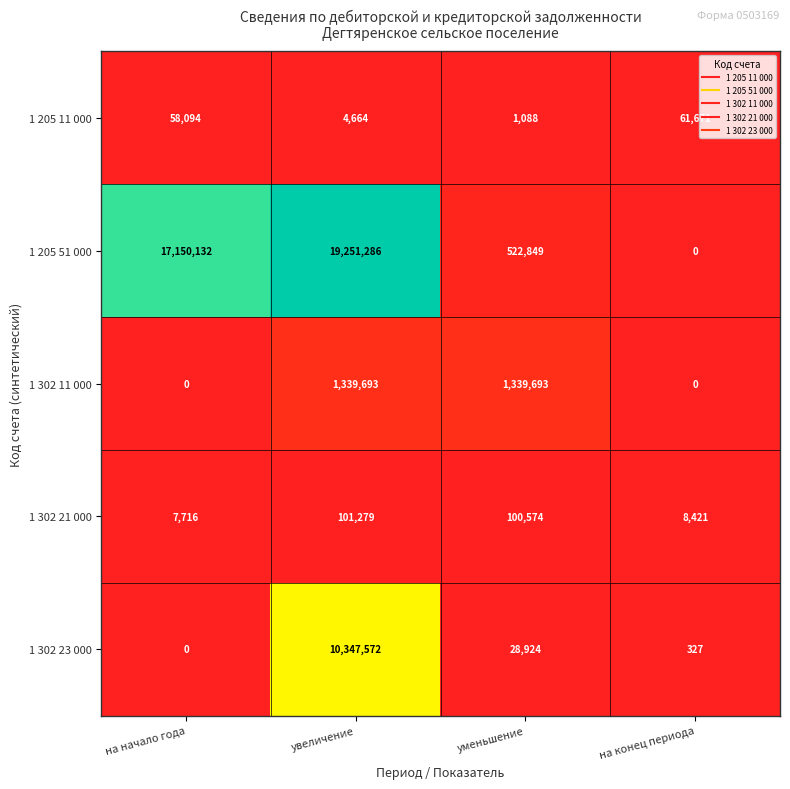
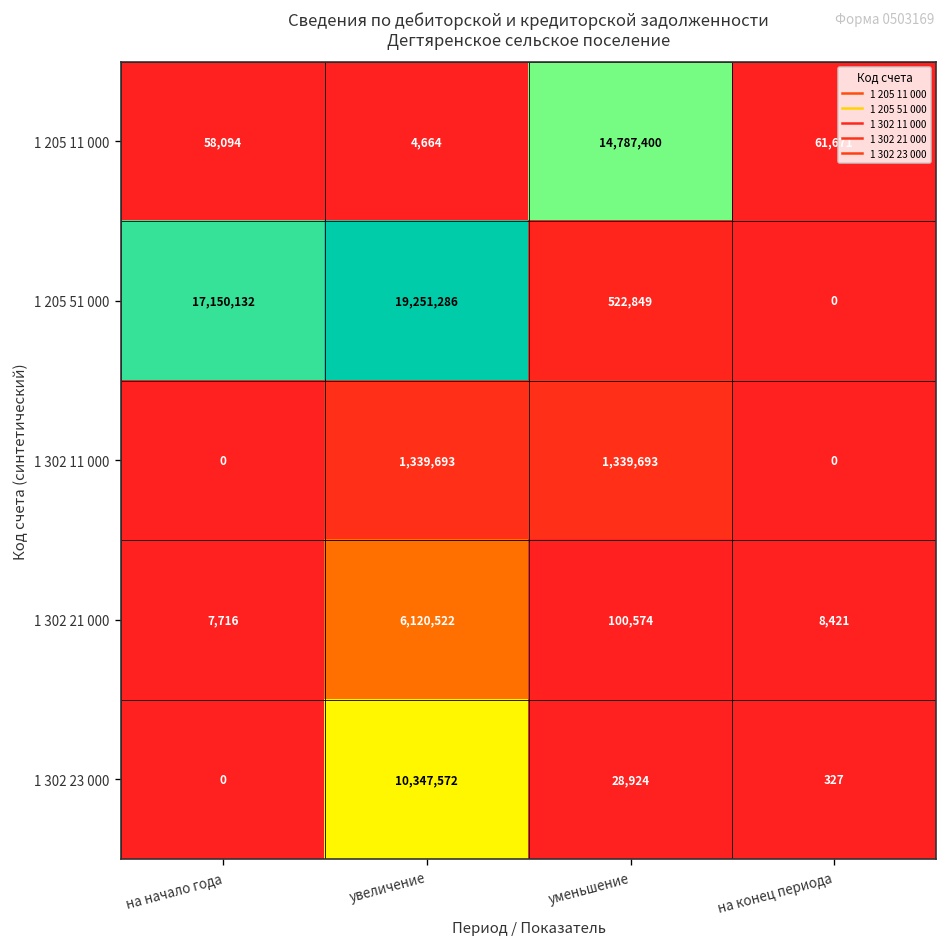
1 205 11 000, уменьшение: 1,088 -> 14,787,400
1 302 21 000, увеличение: 101,279 -> 6,120,522
